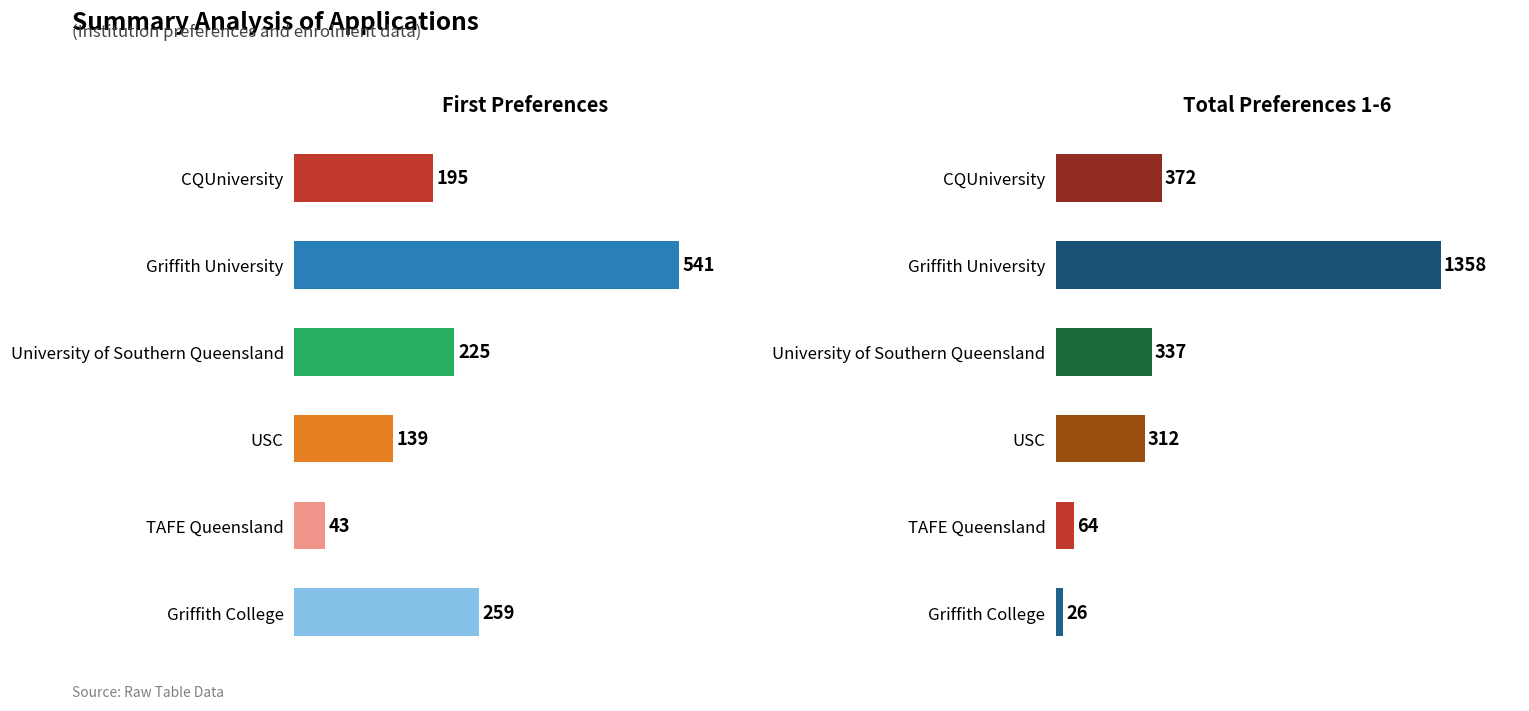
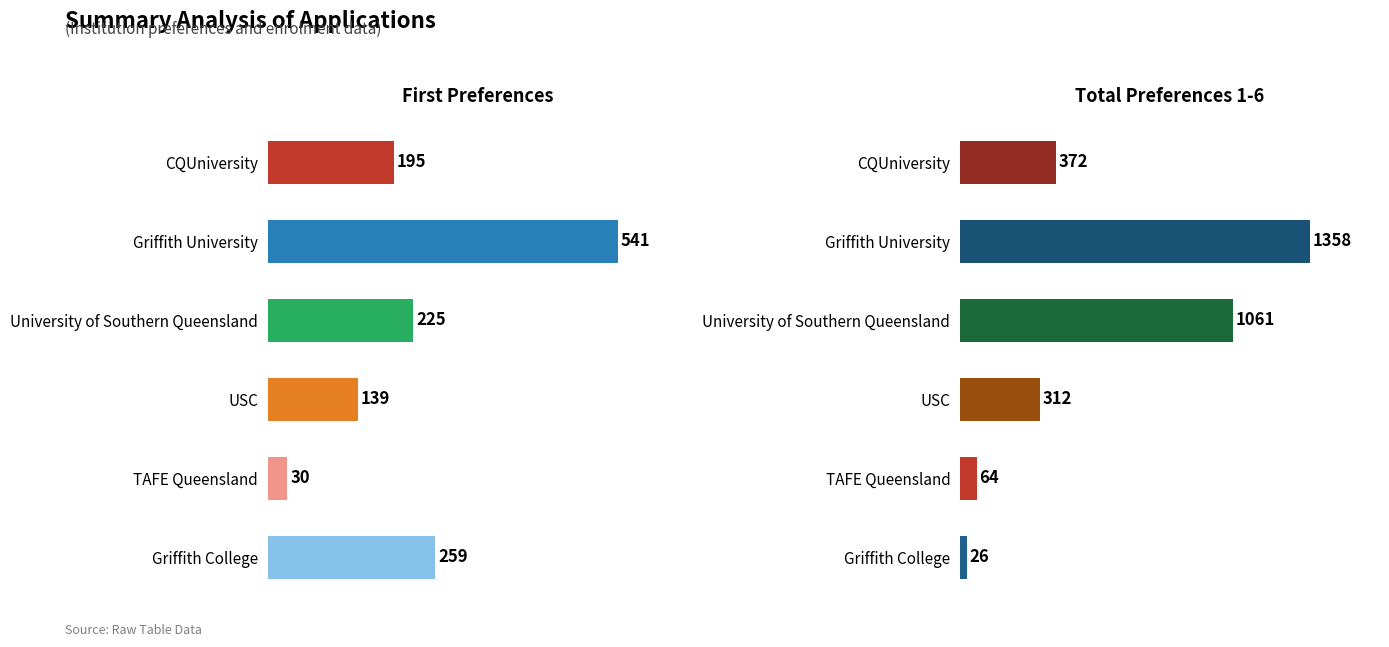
First Preferences, TAFE Queensland: 43 -> 30
Total Preferences 1-6, University of Southern Queensland: 337 -> 1061
